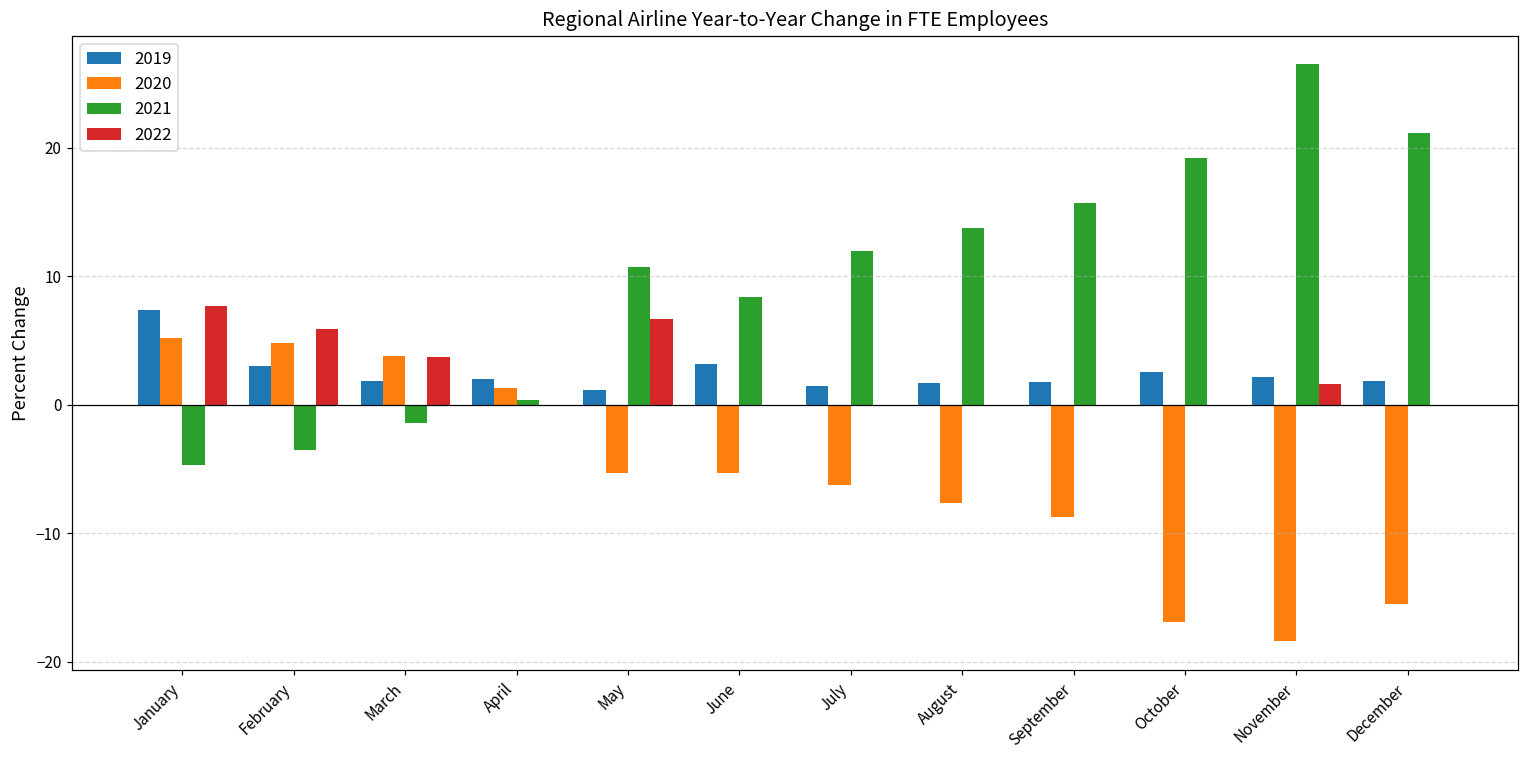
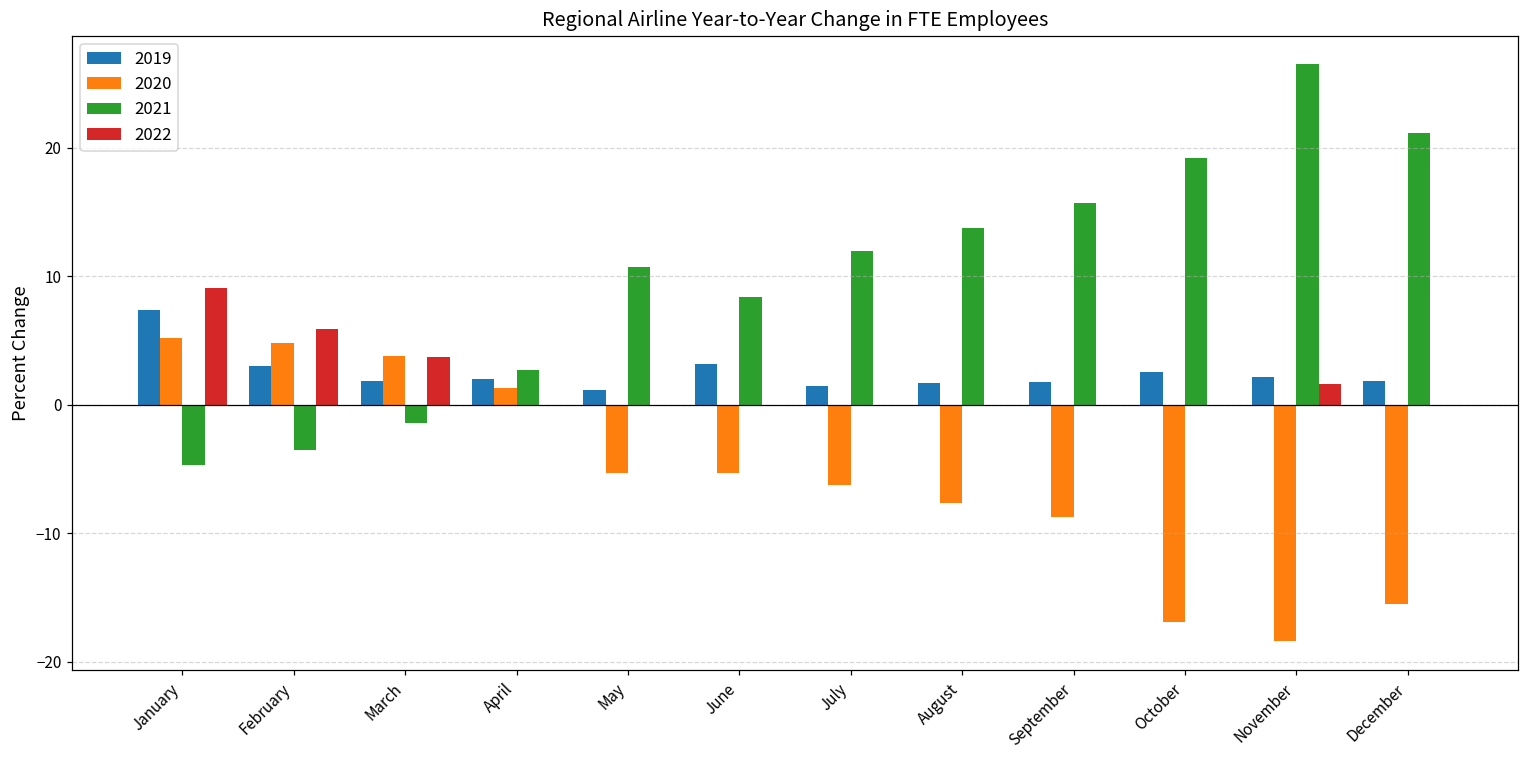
2022, January: 7.7 -> 9.1
2021, April: 0.4 -> 2.7
2022, May: 6.7 -> 0.0
